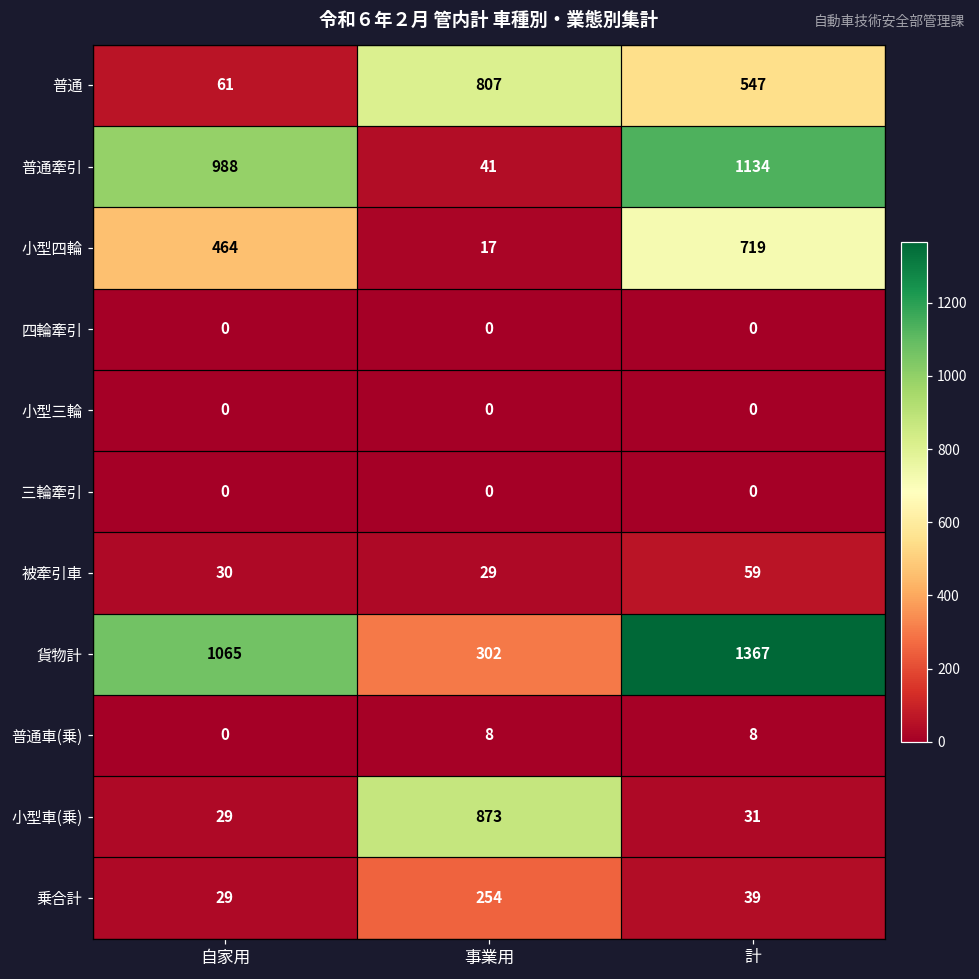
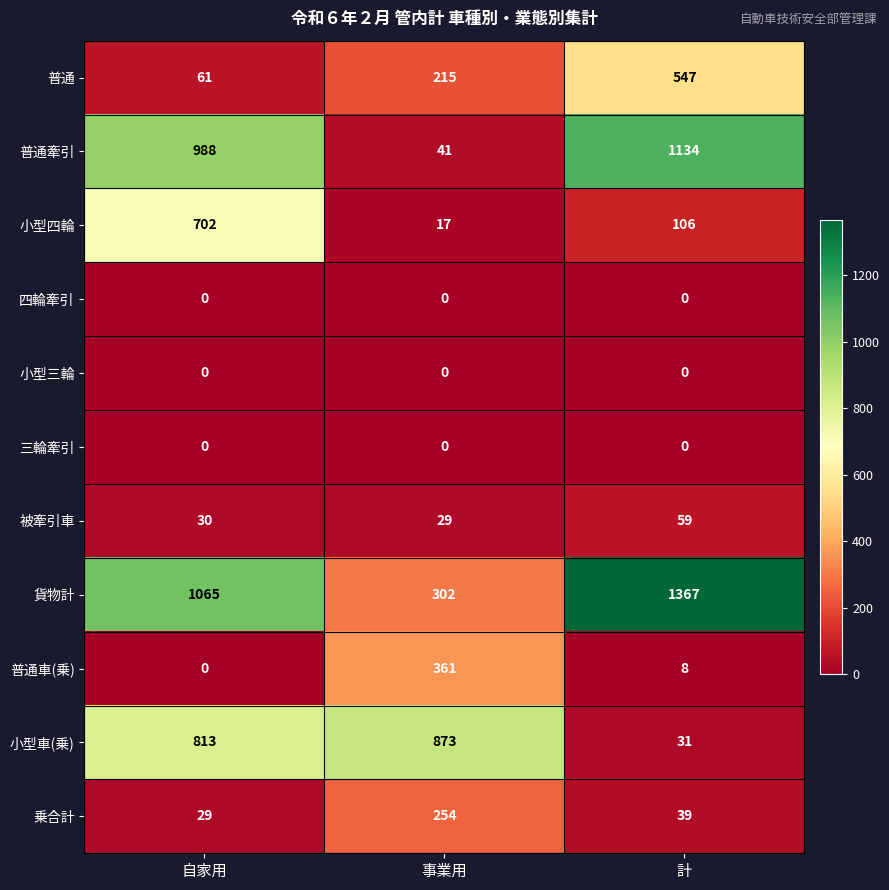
普通, 事業用: 807 -> 215
小型四輪, 自家用: 464 -> 702
小型四輪, 計: 719 -> 106
普通車(乗), 事業用: 8 -> 361
小型車(乗), 自家用: 29 -> 813
